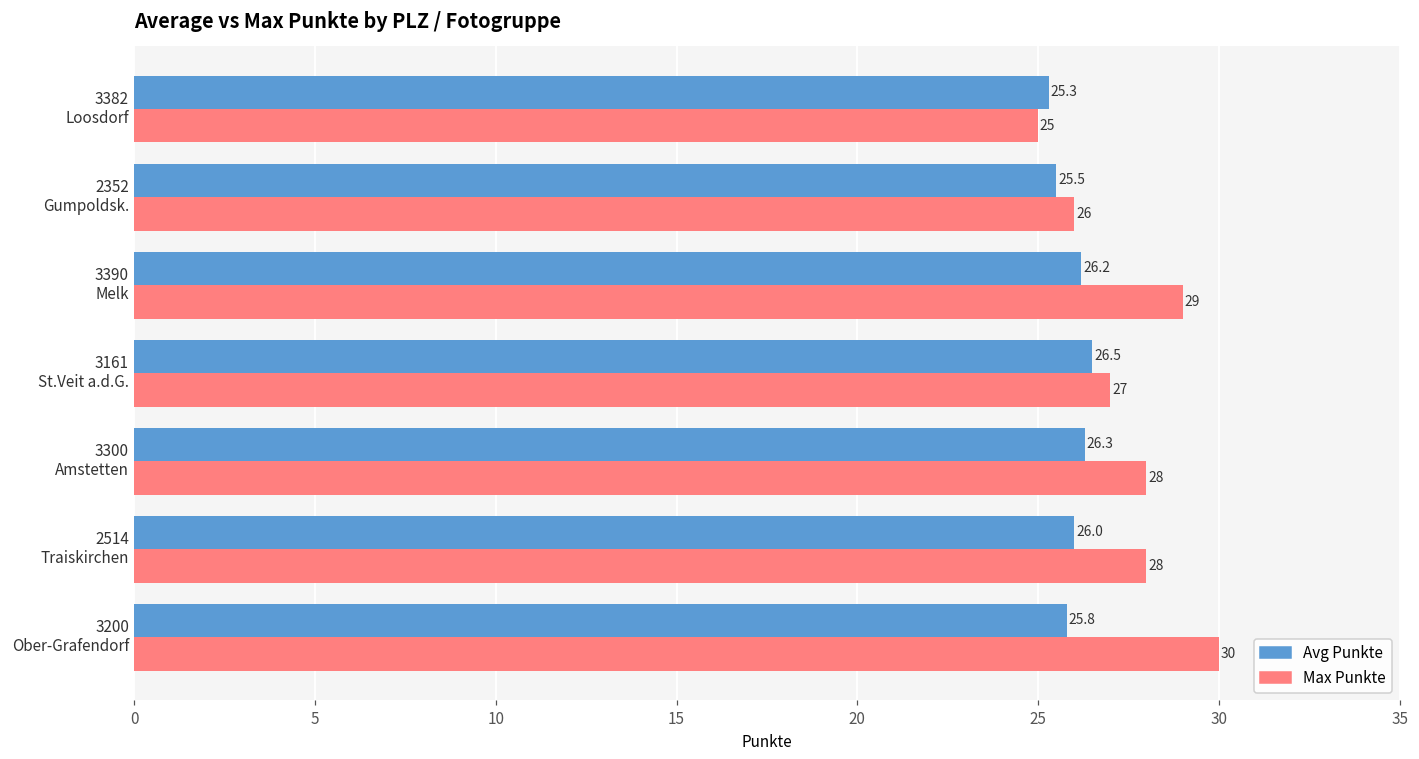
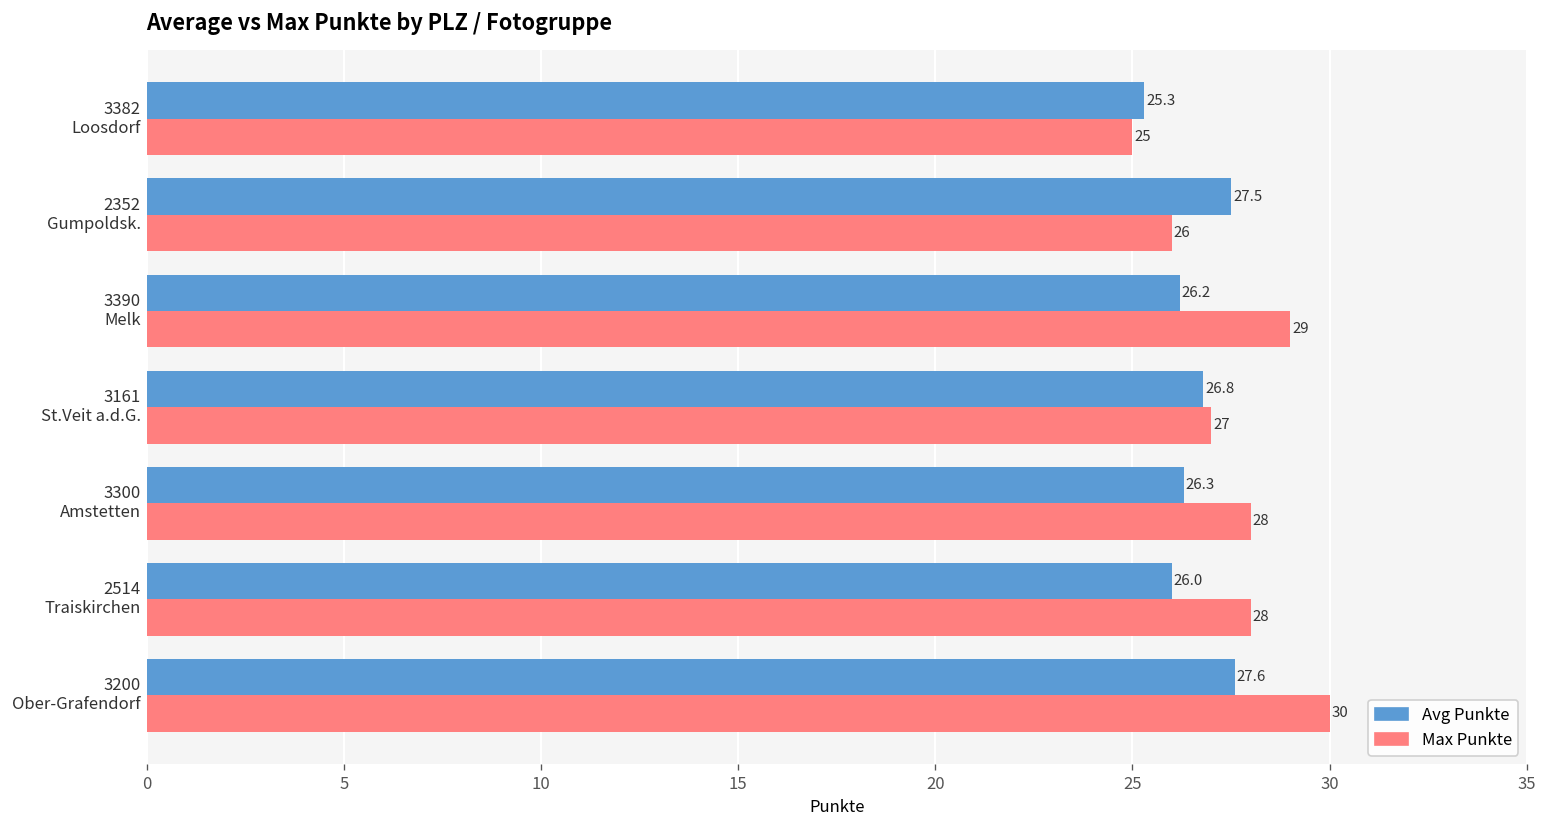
Avg Punkte, 2352 Gumpoldsk.: 25.5 -> 27.5
Avg Punkte, 3161 St.Veit a.d.G.: 26.5 -> 26.8
Avg Punkte, 3200 Ober-Grafendorf: 25.8 -> 27.6
